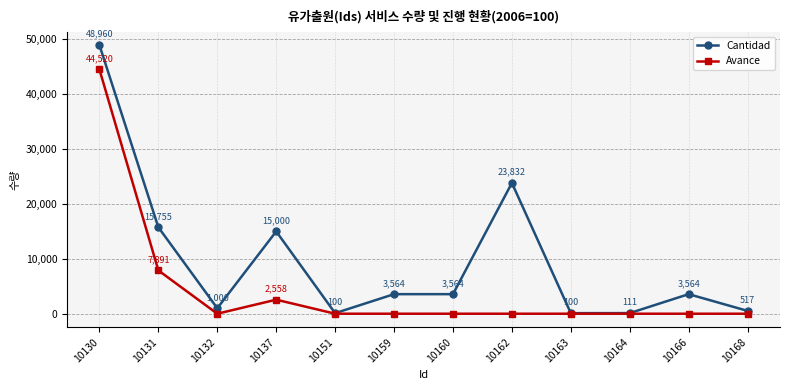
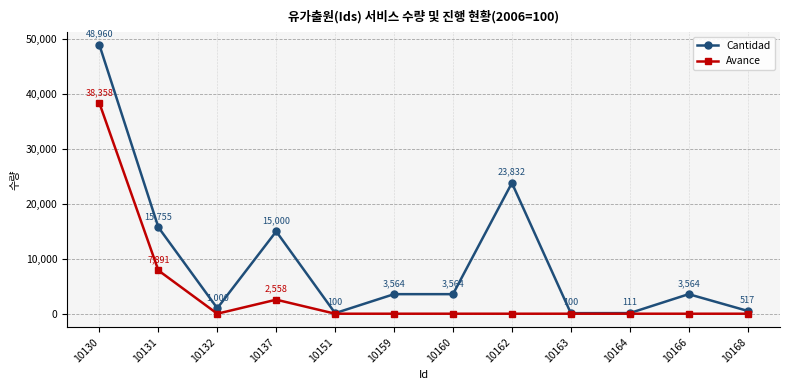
Avance, 10130: 44,520 -> 38,358
